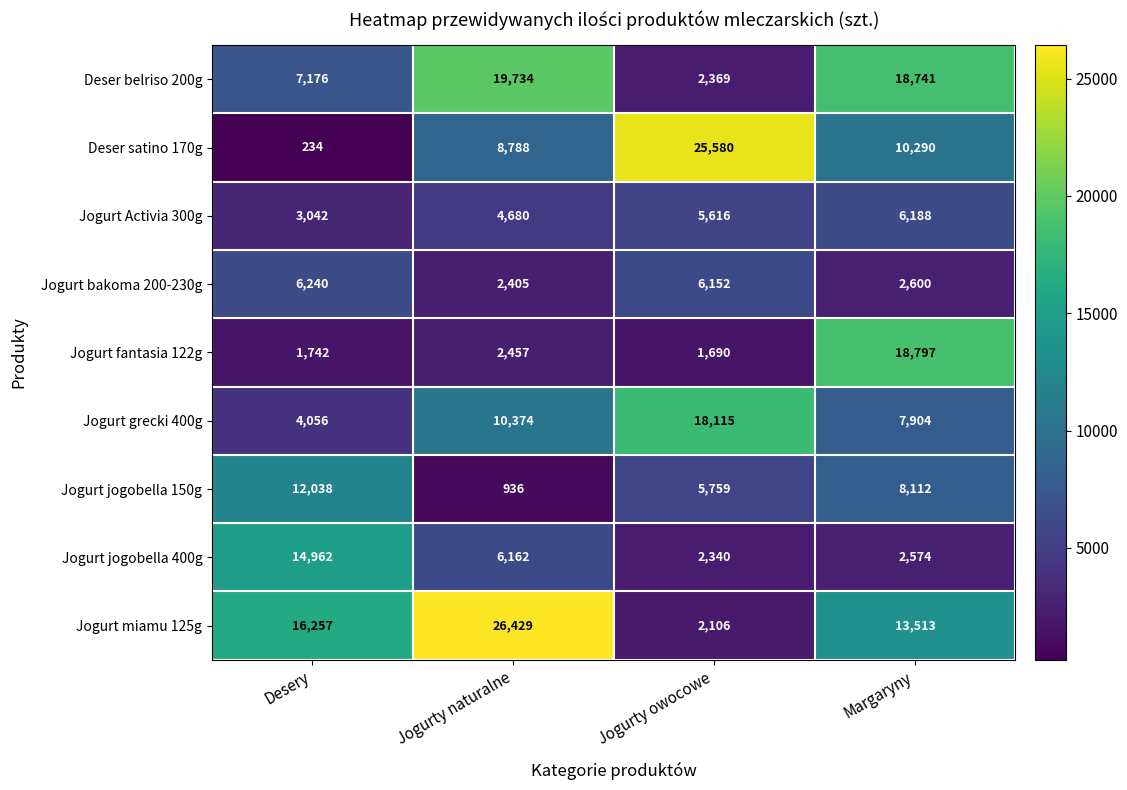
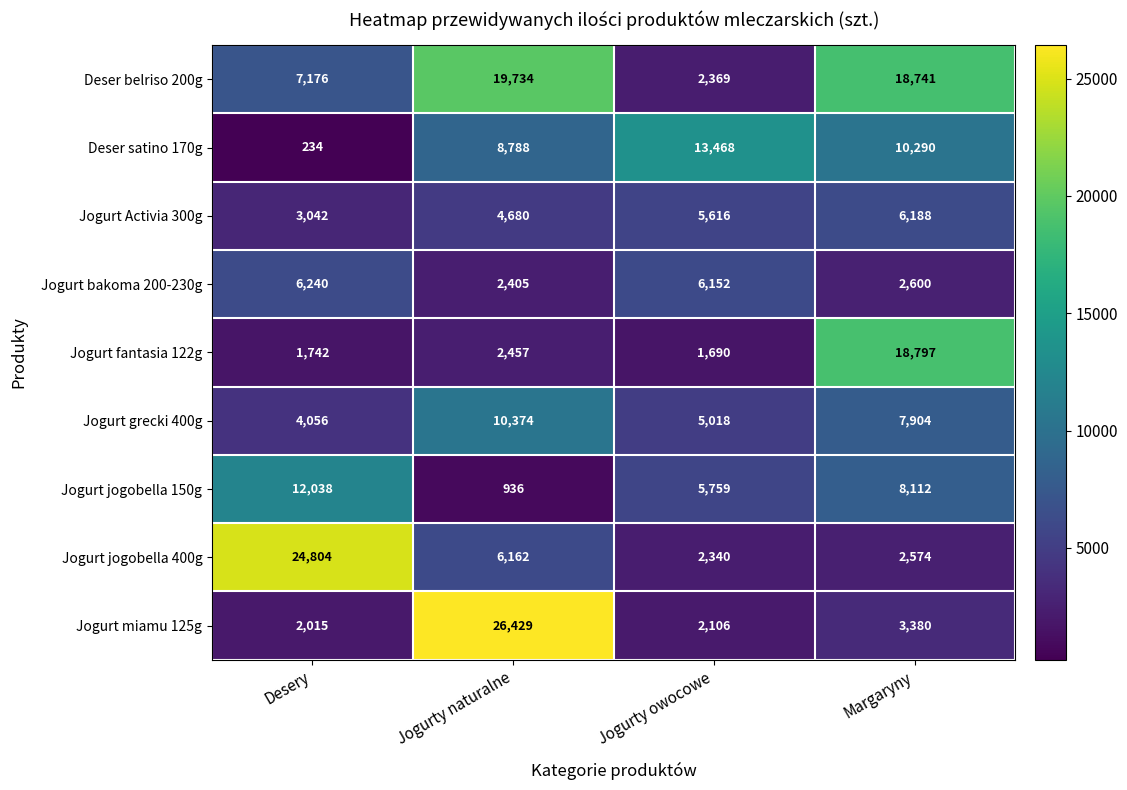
Deser satino 170g, Jogurty owocowe: 25,580 -> 13,468
Jogurt grecki 400g, Jogurty owocowe: 18,115 -> 5,018
Jogurt jogobella 400g, Desery: 14,962 -> 24,804
Jogurt miamu 125g, Desery: 16,257 -> 2,015
Jogurt miamu 125g, Margaryny: 13,513 -> 3,380
